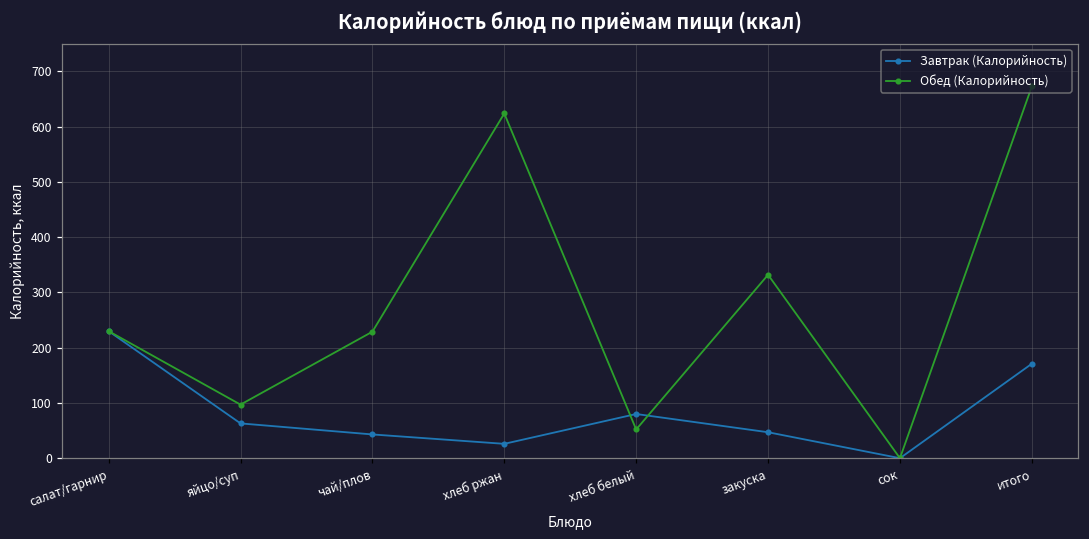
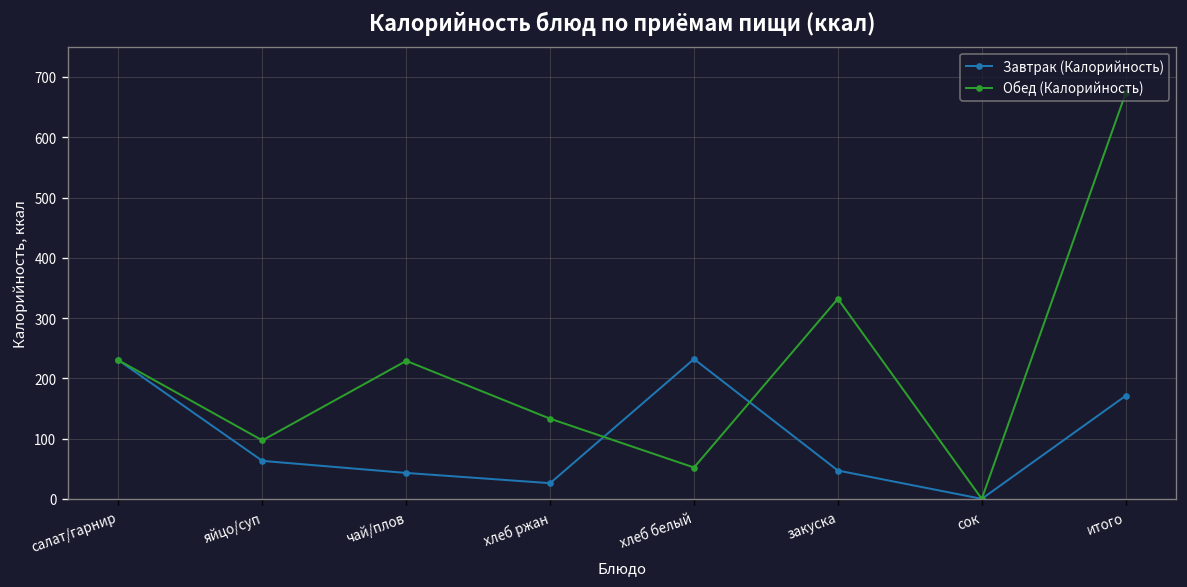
Обед (Калорийность), хлеб ржан: 620 -> 130
Завтрак (Калорийность), хлеб белый: 80 -> 230
